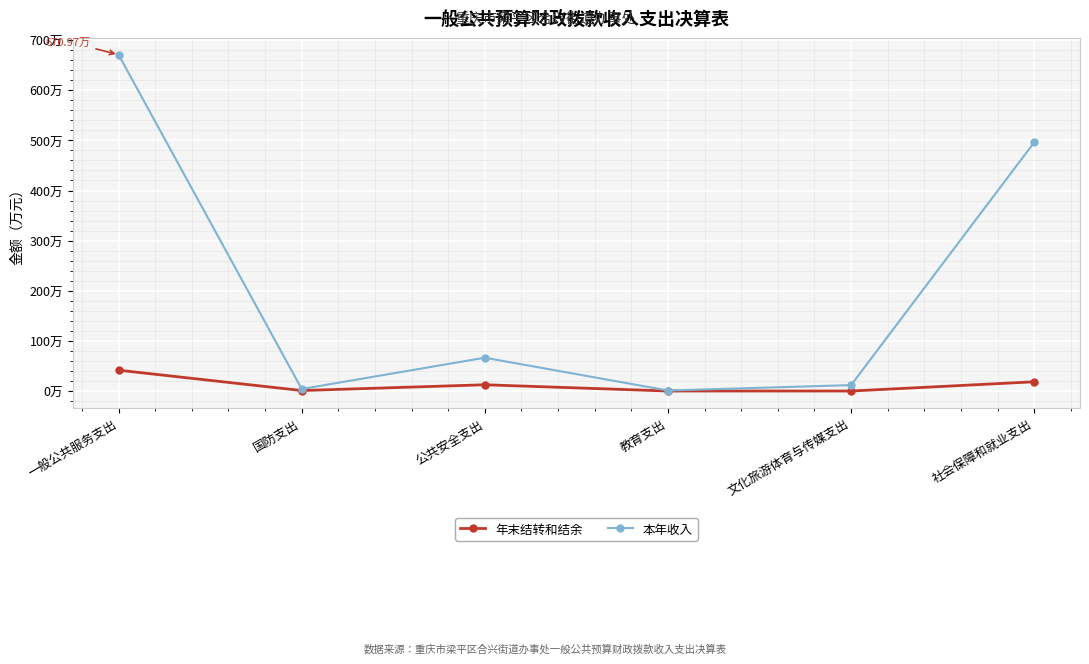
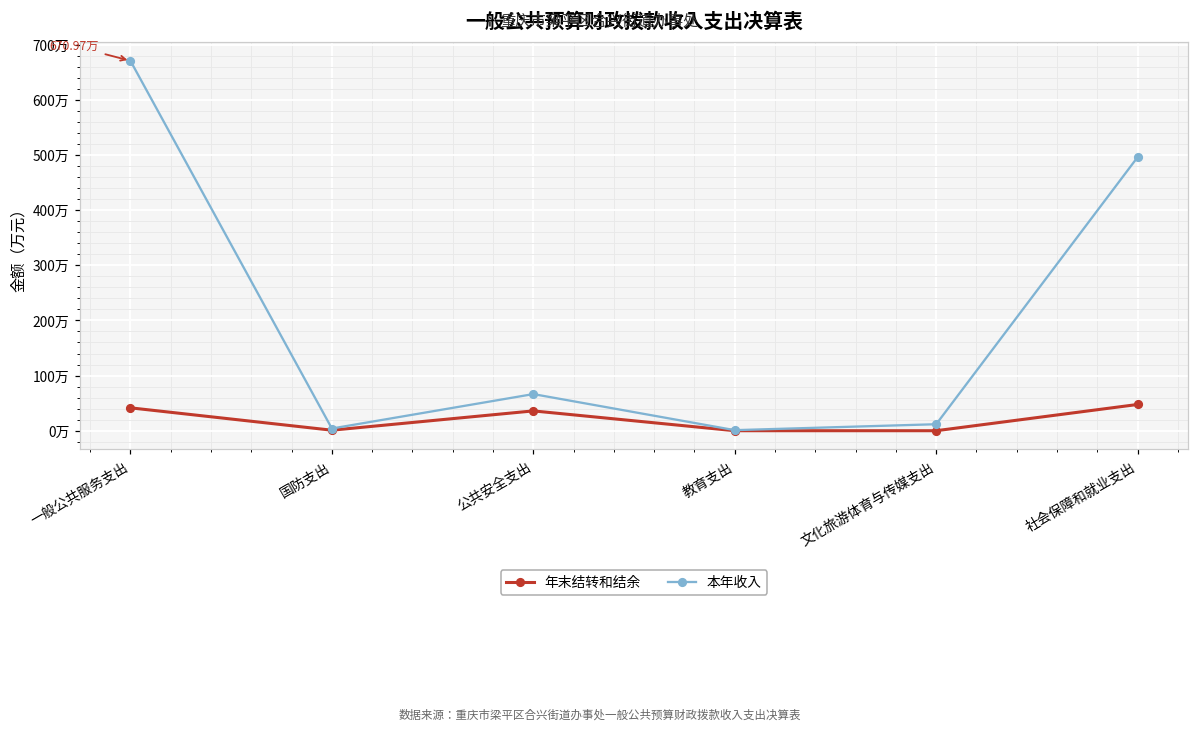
年末结转和结余, 公共安全支出: 10万 -> 40万
年末结转和结余, 社会保障和就业支出: 20万 -> 50万
